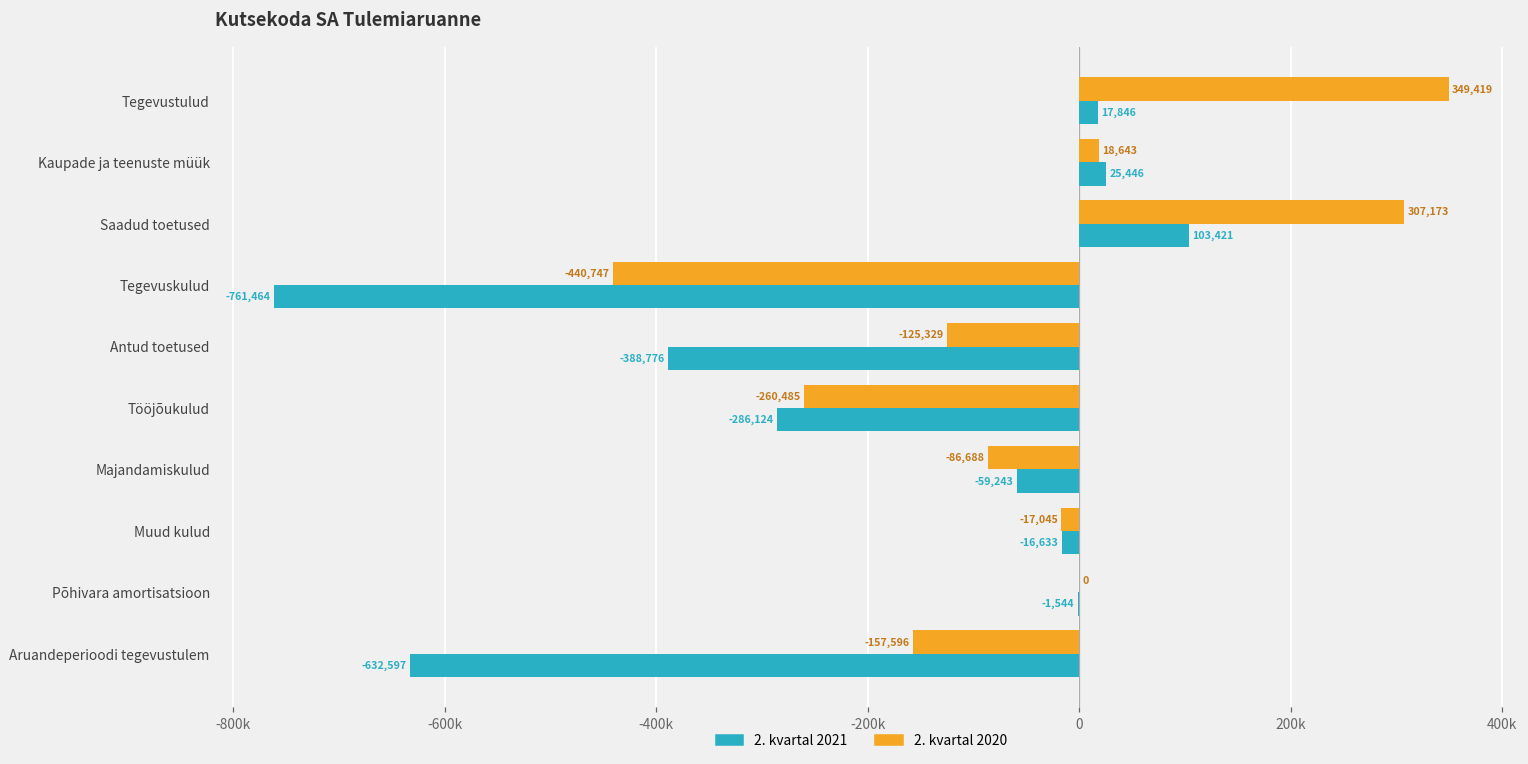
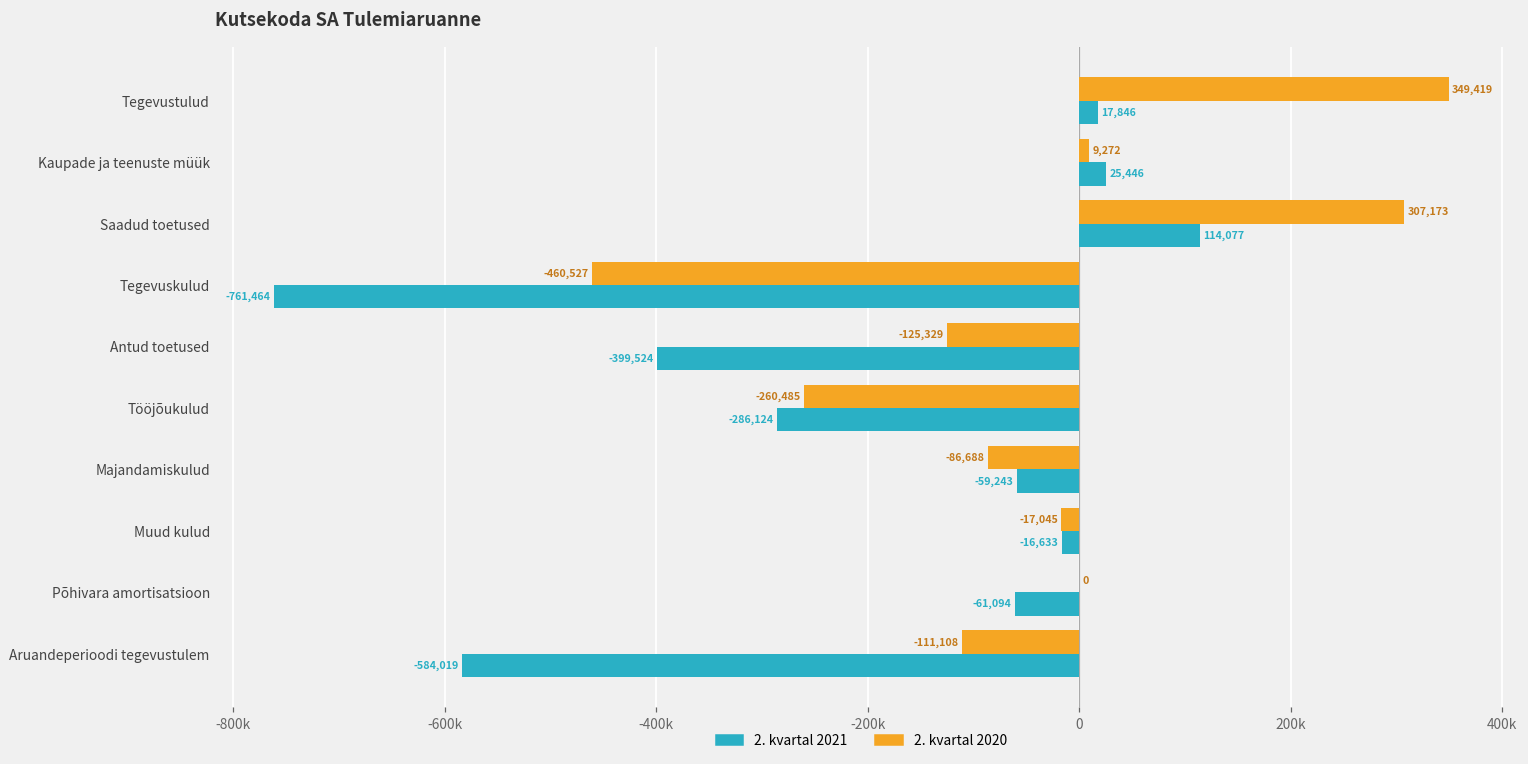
2. kvartal 2020, Kaupade ja teenuste müük: 18,643 -> 9,272
2. kvartal 2021, Saadud toetused: 103,421 -> 114,077
2. kvartal 2020, Tegevuskulud: -440,747 -> -460,527
2. kvartal 2021, Antud toetused: -388,776 -> -399,524
2. kvartal 2021, Põhivara amortisatsioon: -1,544 -> -61,094
2. kvartal 2020, Aruandeperioodi tegevustulem: -157,596 -> -111,108
2. kvartal 2021, Aruandeperioodi tegevustulem: -632,597 -> -584,019
